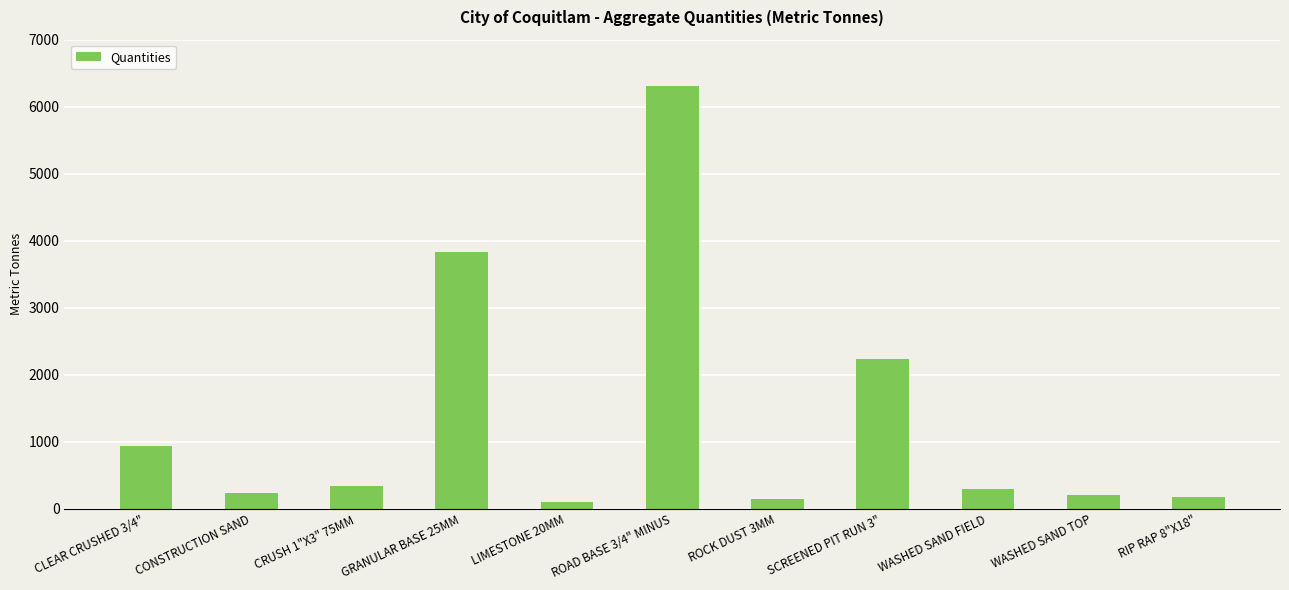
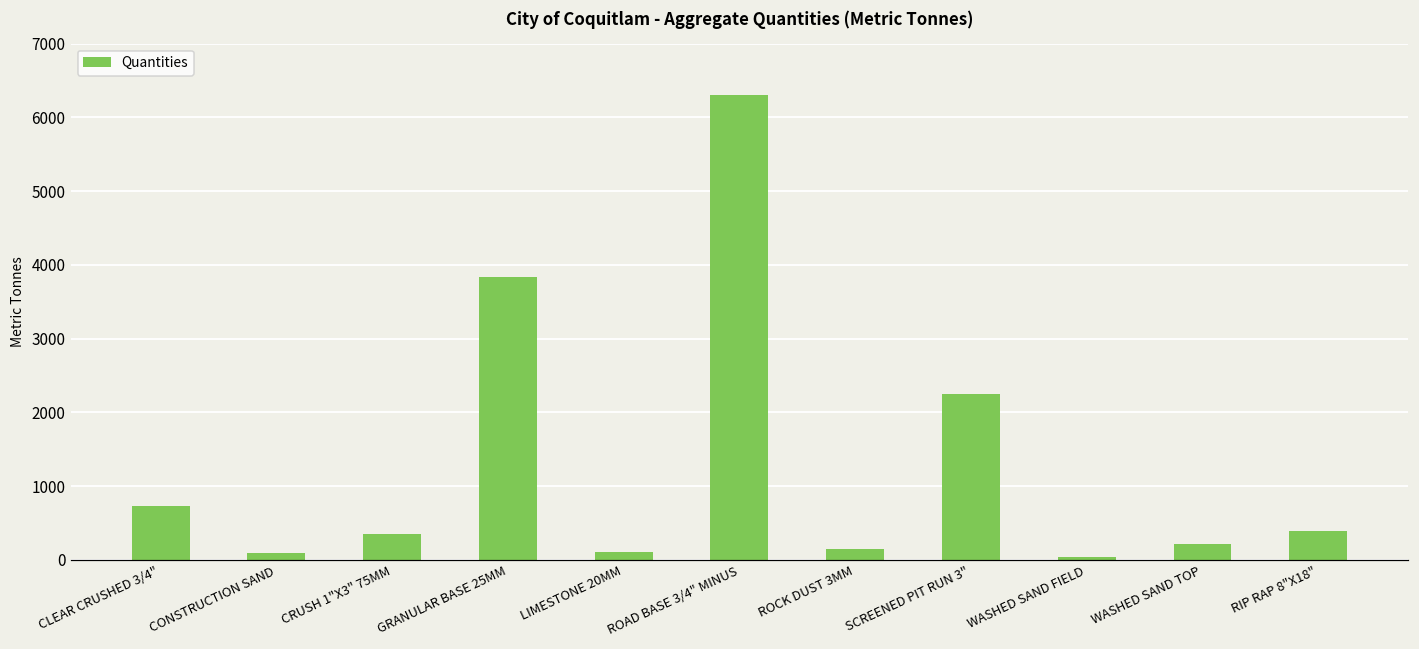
CLEAR CRUSHED 3/4": 900 -> 700
CONSTRUCTION SAND: 200 -> 100
WASHED SAND FIELD: 300 -> 0
RIP RAP 8"X18": 200 -> 400
